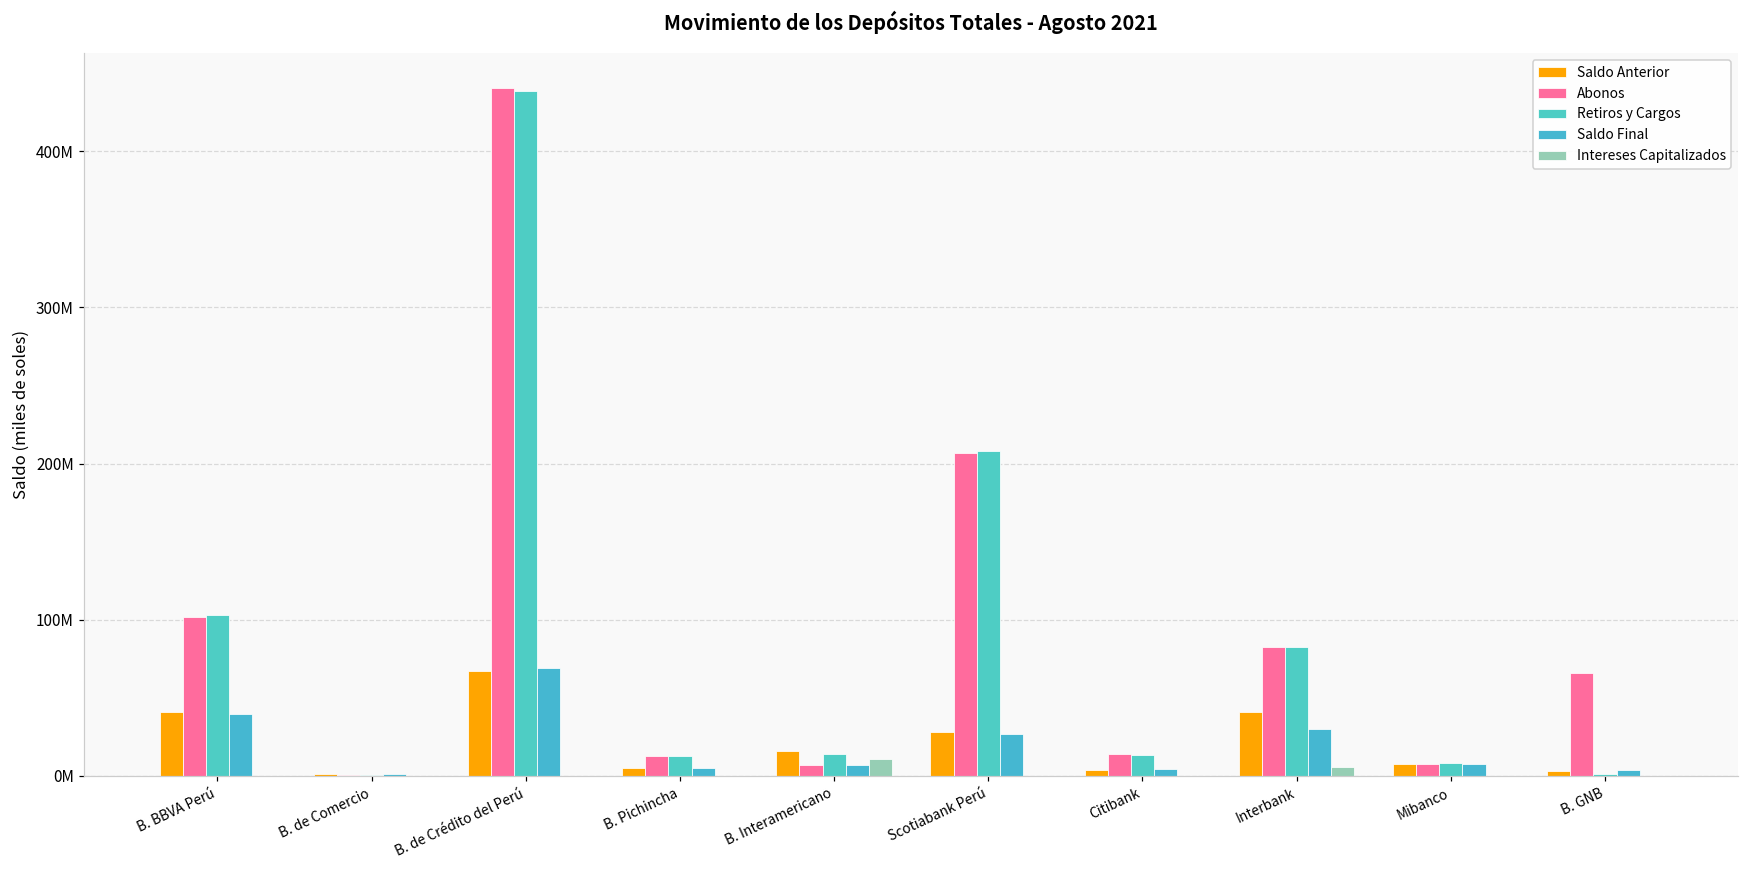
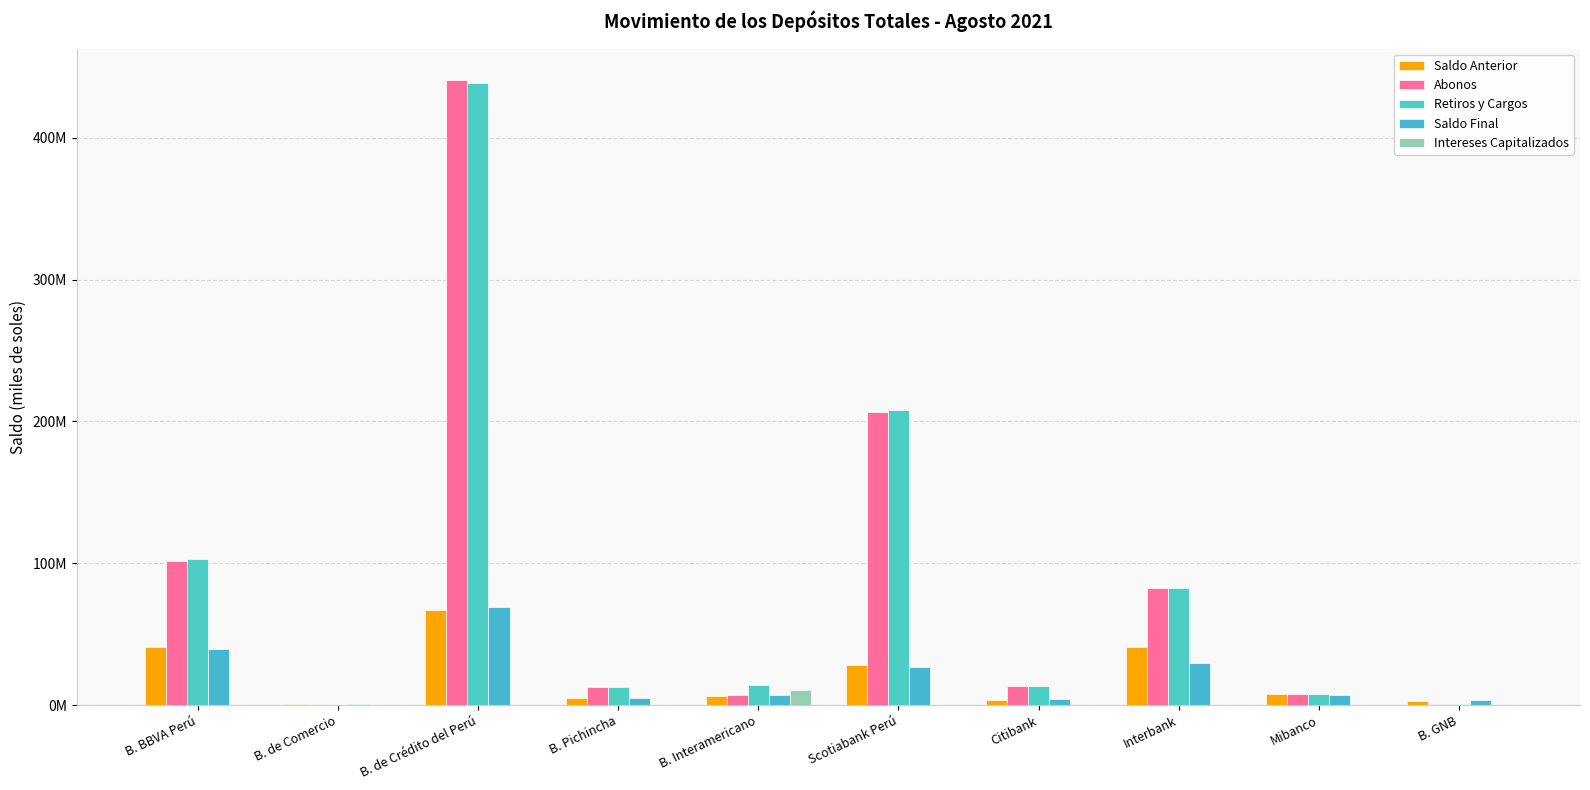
Saldo Anterior, B. Interamericano: 16000000 -> 7000000
Intereses Capitalizados, Interbank: 6000000 -> 0
Abonos, B. GNB: 66000000 -> 1000000
